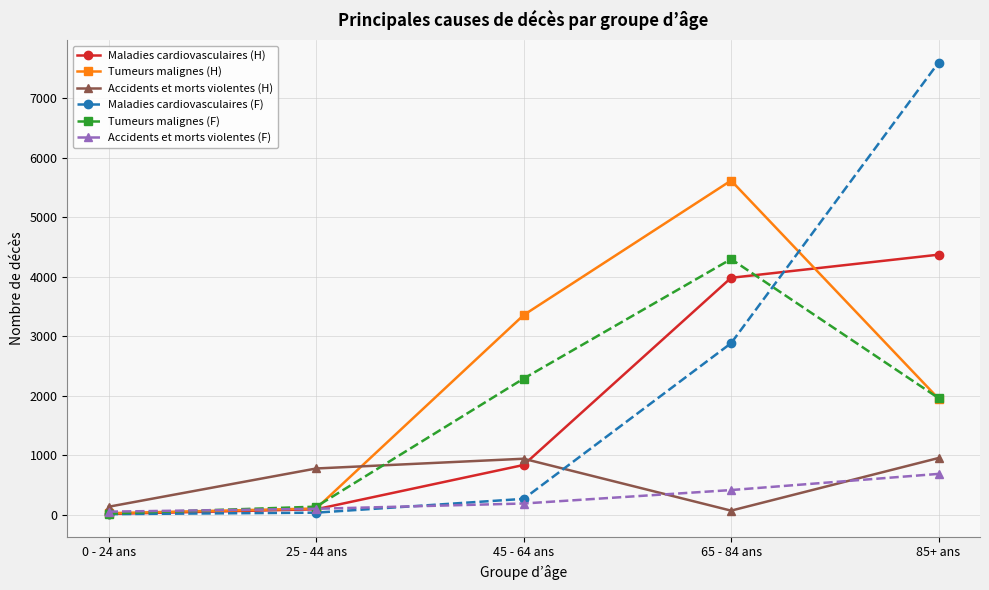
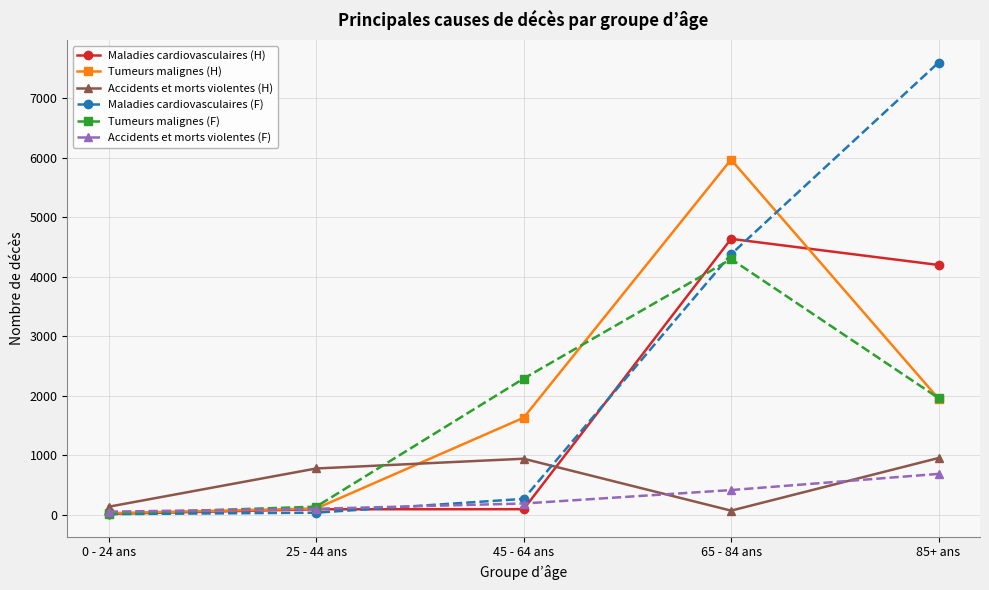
Maladies cardiovasculaires (H), 45 - 64 ans: 800 -> 100
Tumeurs malignes (H), 45 - 64 ans: 3400 -> 1600
Maladies cardiovasculaires (H), 65 - 84 ans: 4000 -> 4600
Tumeurs malignes (H), 65 - 84 ans: 5600 -> 6000
Maladies cardiovasculaires (F), 65 - 84 ans: 2900 -> 4400
Maladies cardiovasculaires (H), 85+ ans: 4400 -> 4200
